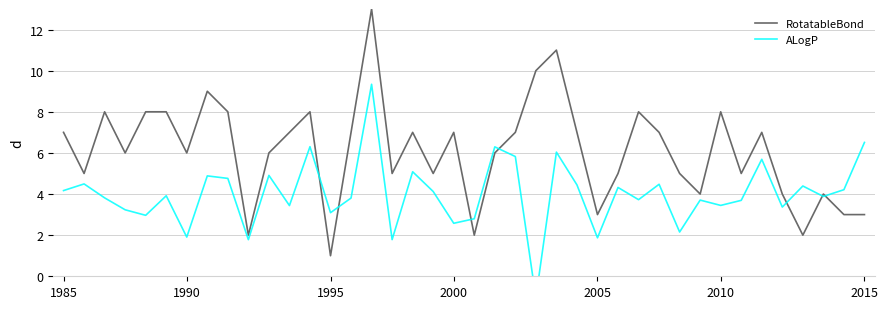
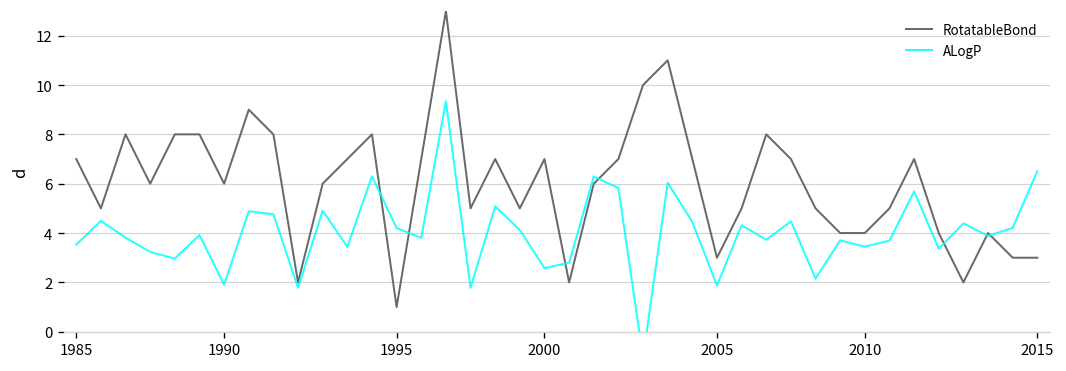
ALogP, 1985: 4.2 -> 3.5
ALogP, 1995: 3.1 -> 4.2
RotatableBond, 2010: 8 -> 4
